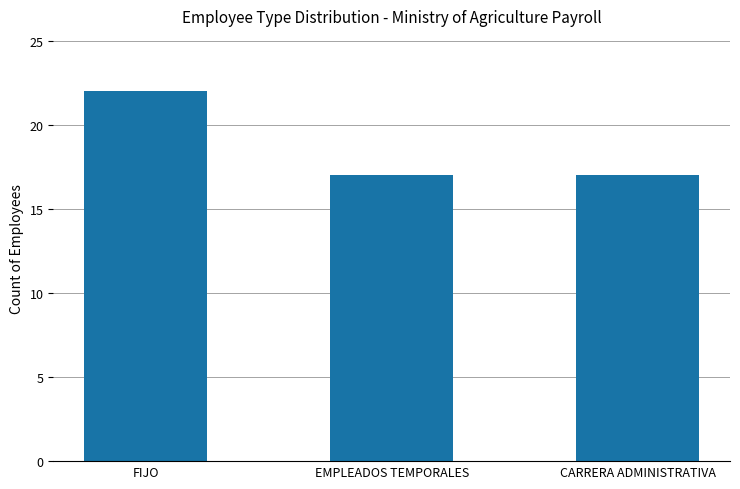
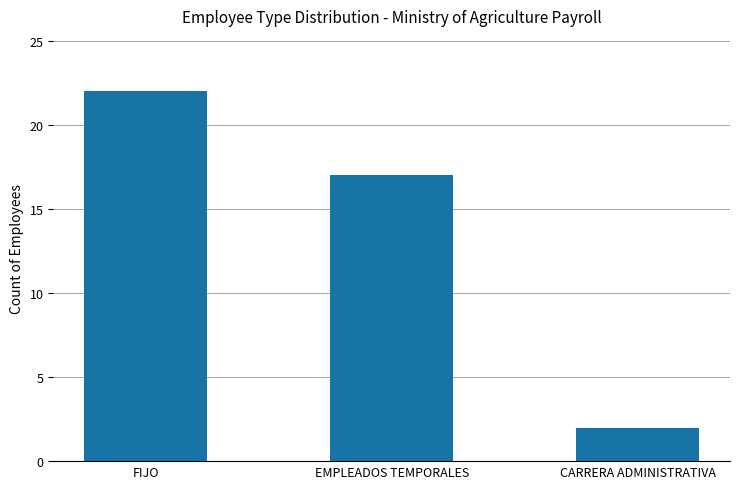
CARRERA ADMINISTRATIVA: 17 -> 2
